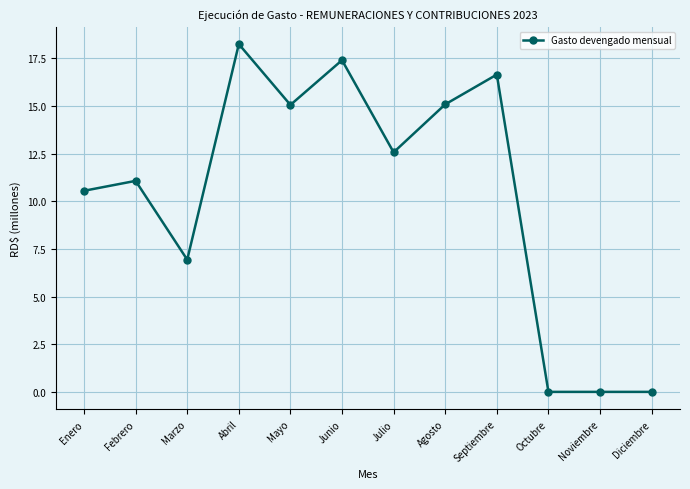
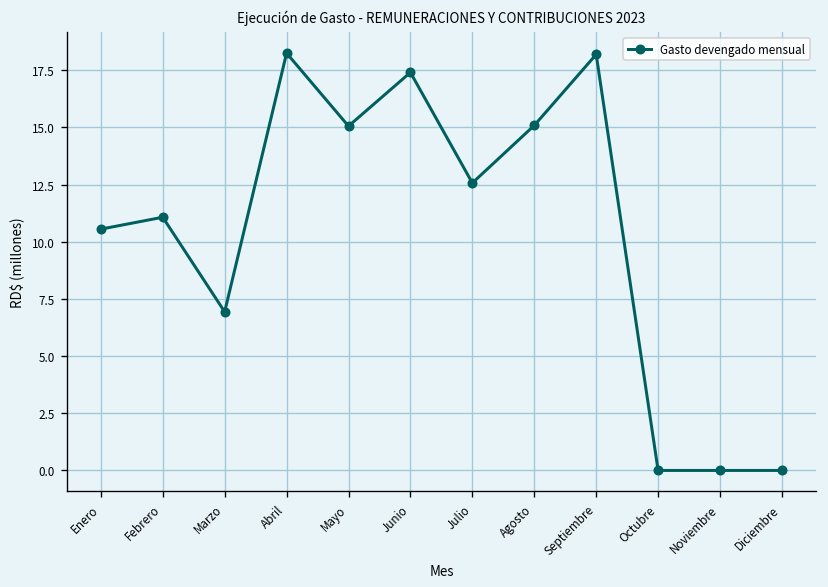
Septiembre: 16.6 -> 18.2
